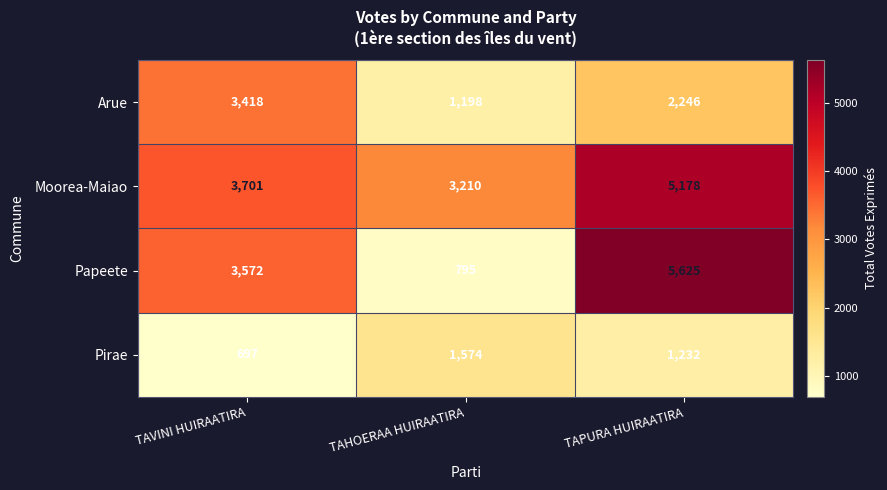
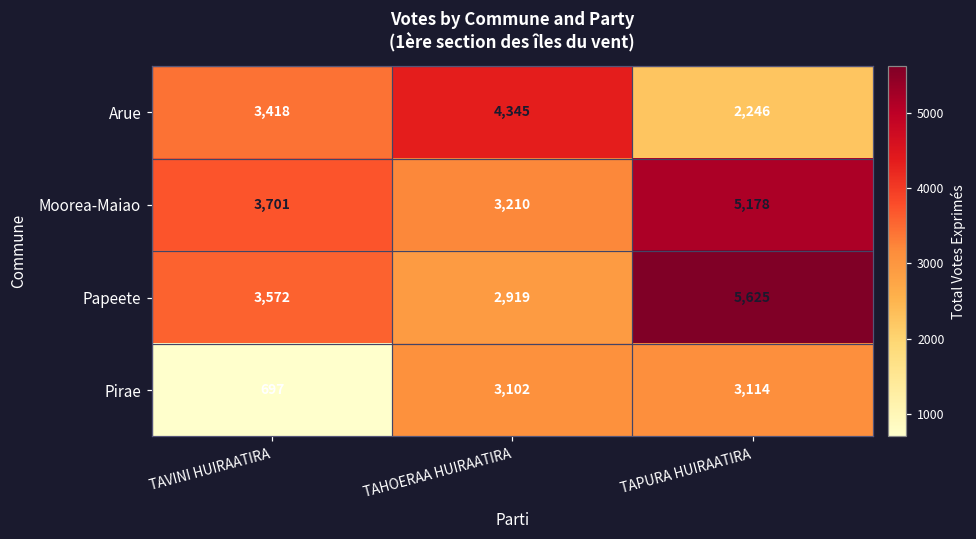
Arue, TAHOERAA HUIRAATIRA: 1,198 -> 4,345
Papeete, TAHOERAA HUIRAATIRA: 795 -> 2,919
Pirae, TAHOERAA HUIRAATIRA: 1,574 -> 3,102
Pirae, TAPURA HUIRAATIRA: 1,232 -> 3,114
